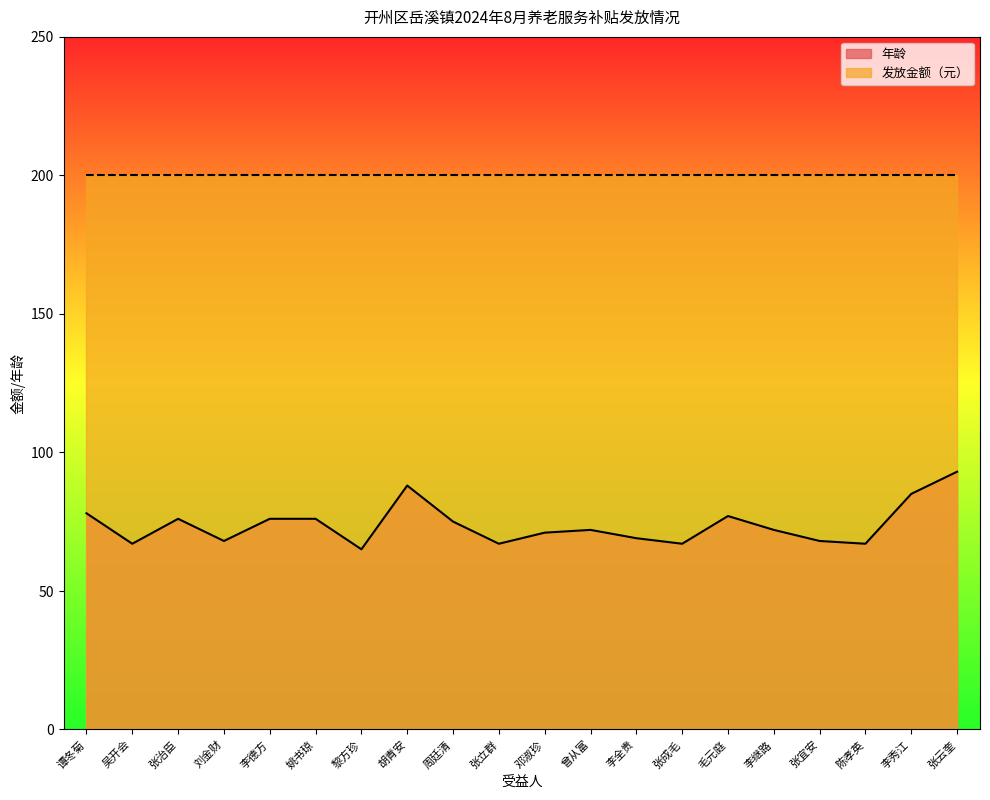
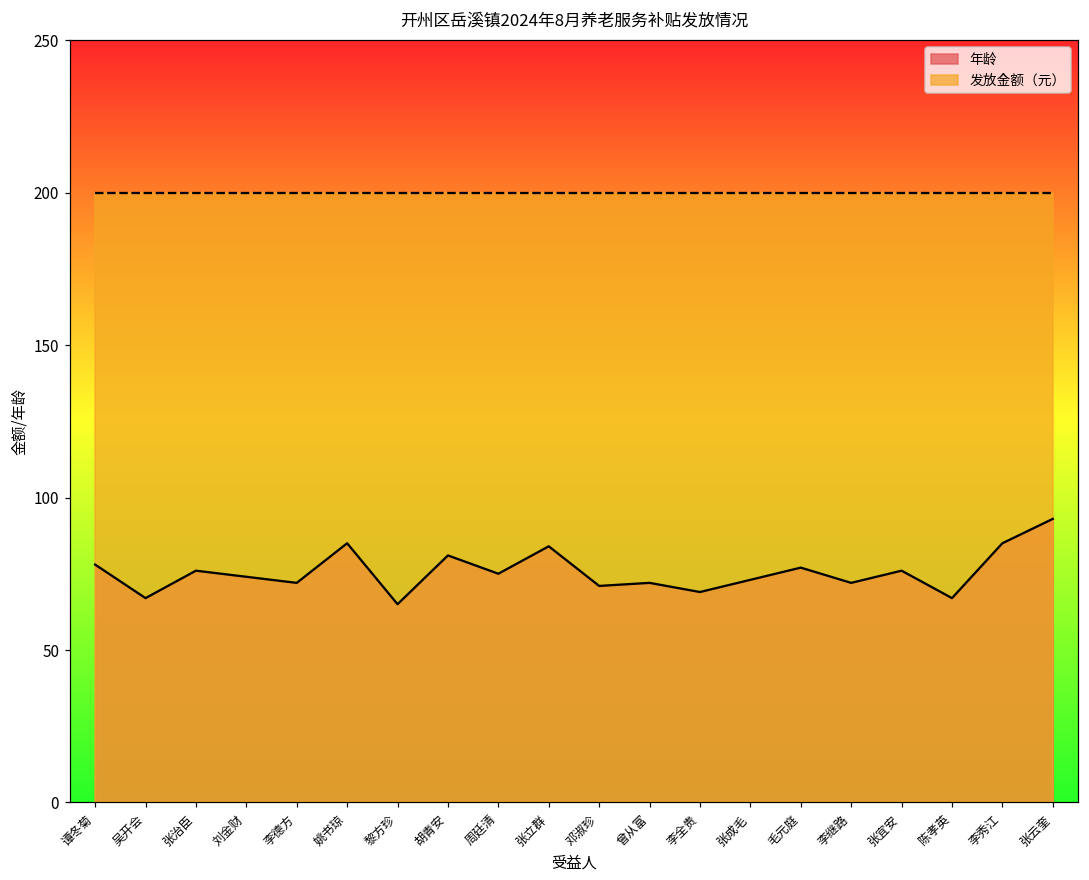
年龄, 刘金财: 68 -> 74
年龄, 李德方: 76 -> 72
年龄, 姚书琼: 76 -> 85
年龄, 胡青安: 88 -> 81
年龄, 张立群: 67 -> 84
年龄, 张成毛: 67 -> 73
年龄, 张宜安: 68 -> 76
